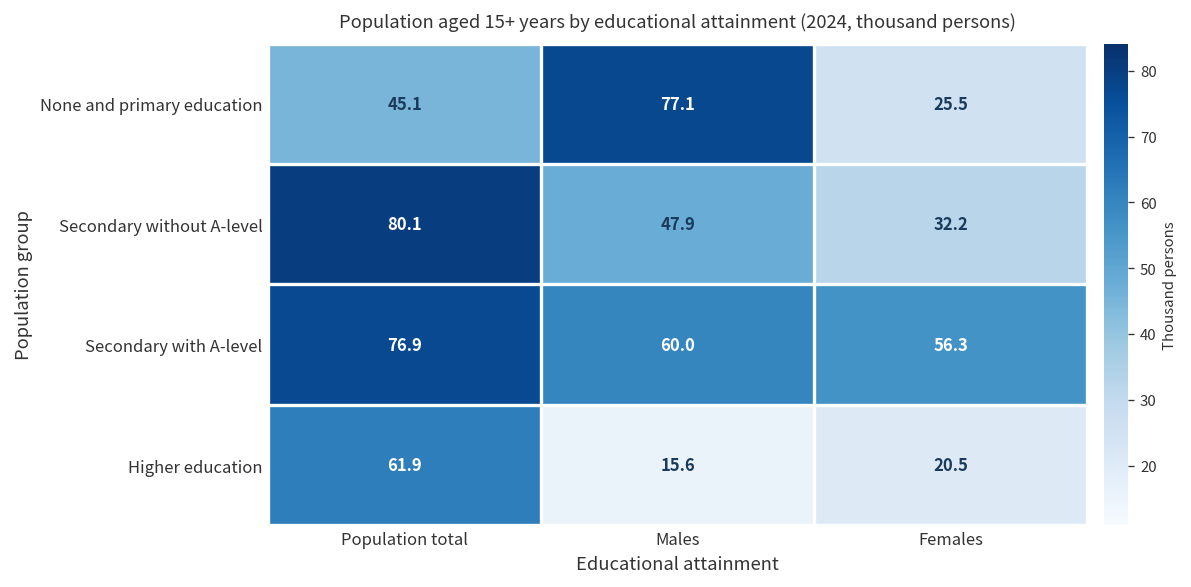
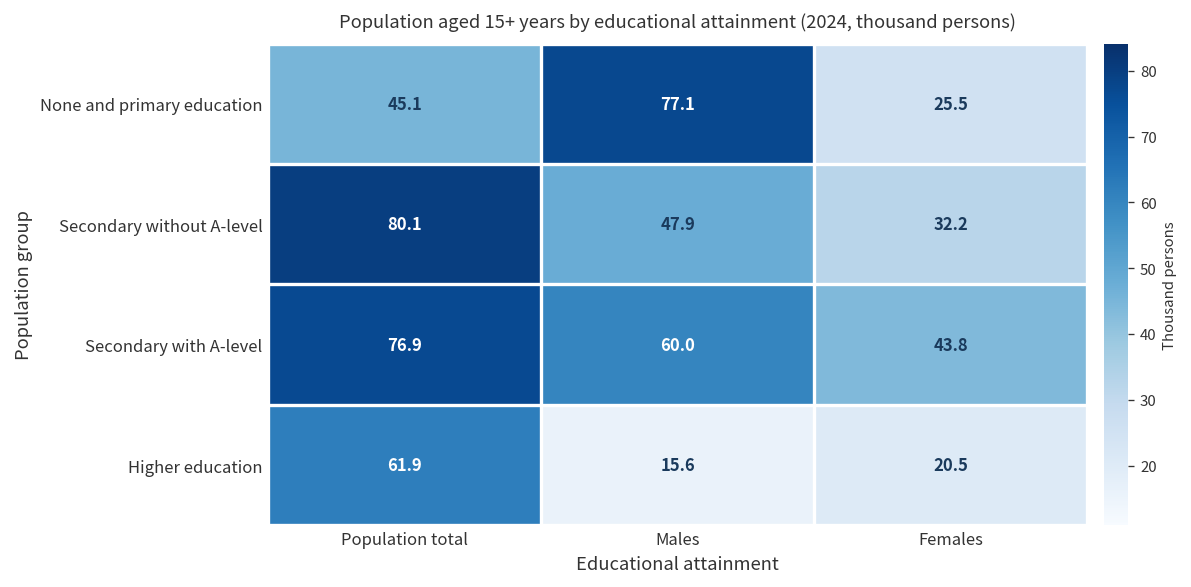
Secondary with A-level, Females: 56.3 -> 43.8
